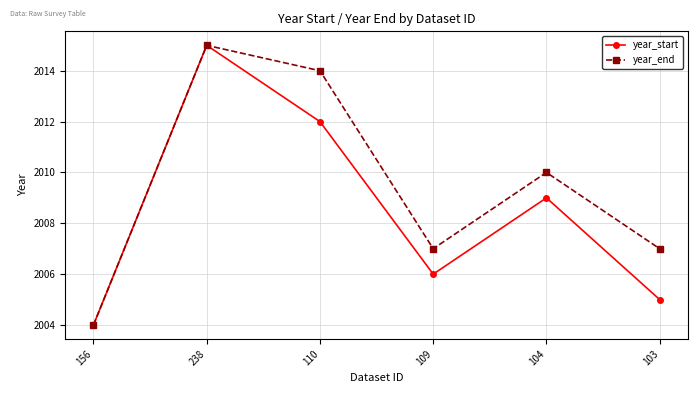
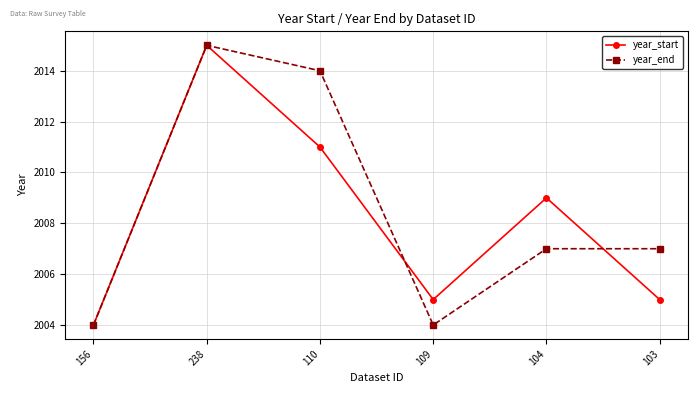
year_start, 110: 2012 -> 2011
year_start, 109: 2006 -> 2005
year_end, 109: 2007 -> 2004
year_end, 104: 2010 -> 2007
